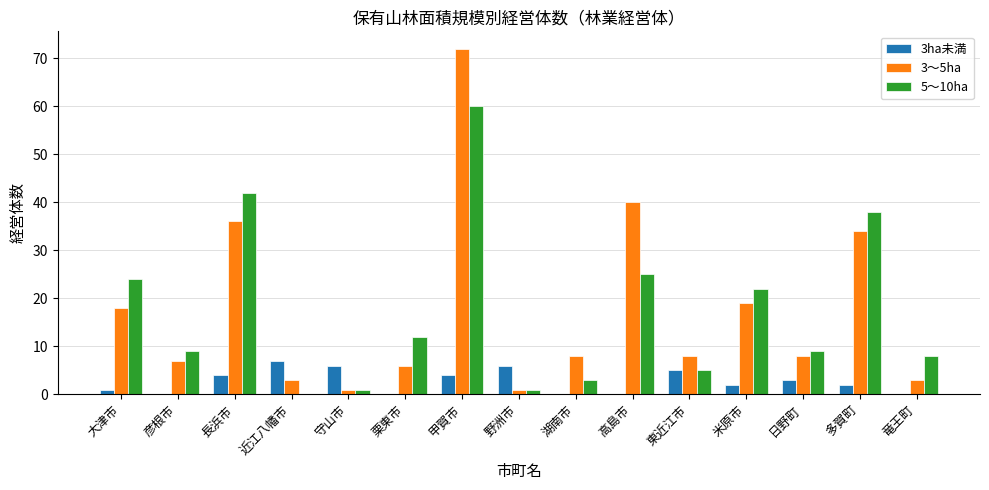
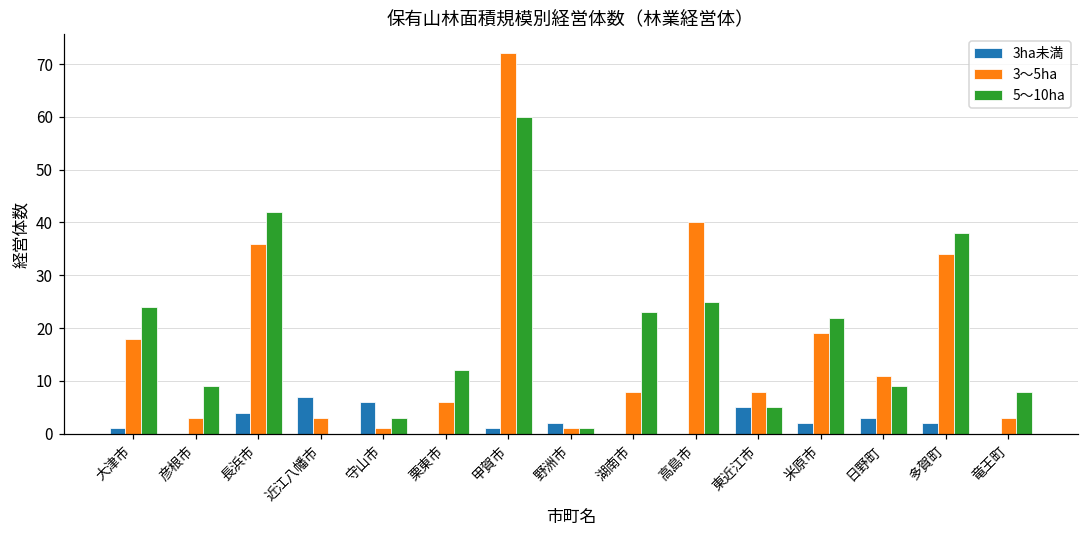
3～5ha, 彦根市: 7 -> 3
5～10ha, 守山市: 1 -> 3
3ha未満, 甲賀市: 4 -> 1
3ha未満, 野洲市: 6 -> 2
5～10ha, 湖南市: 3 -> 23
3～5ha, 日野町: 8 -> 11
